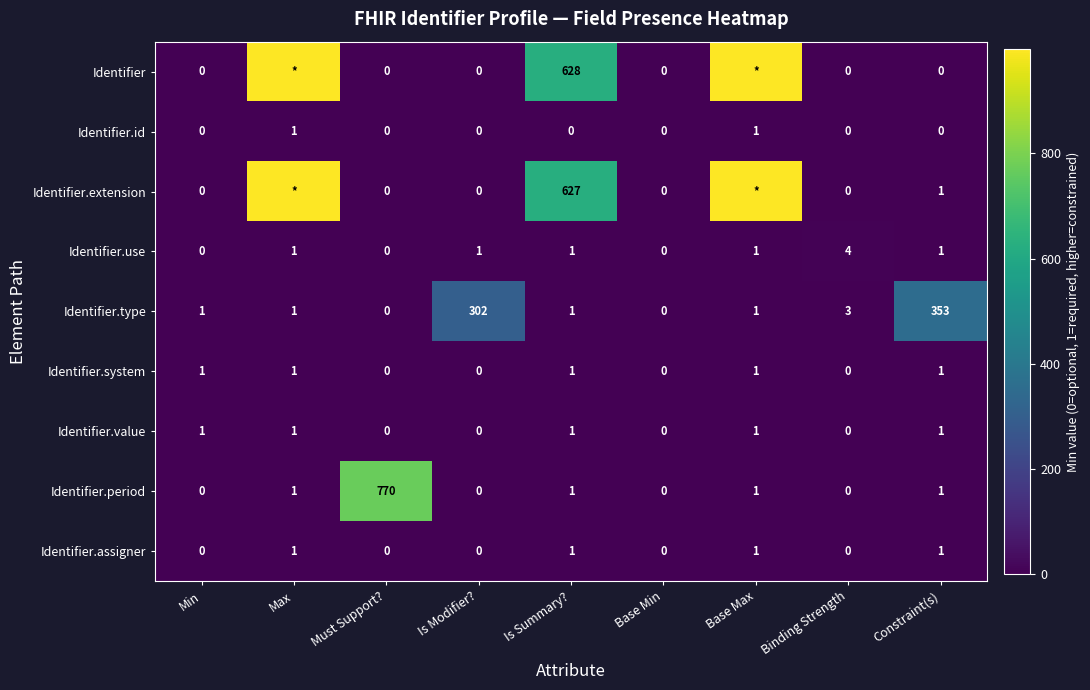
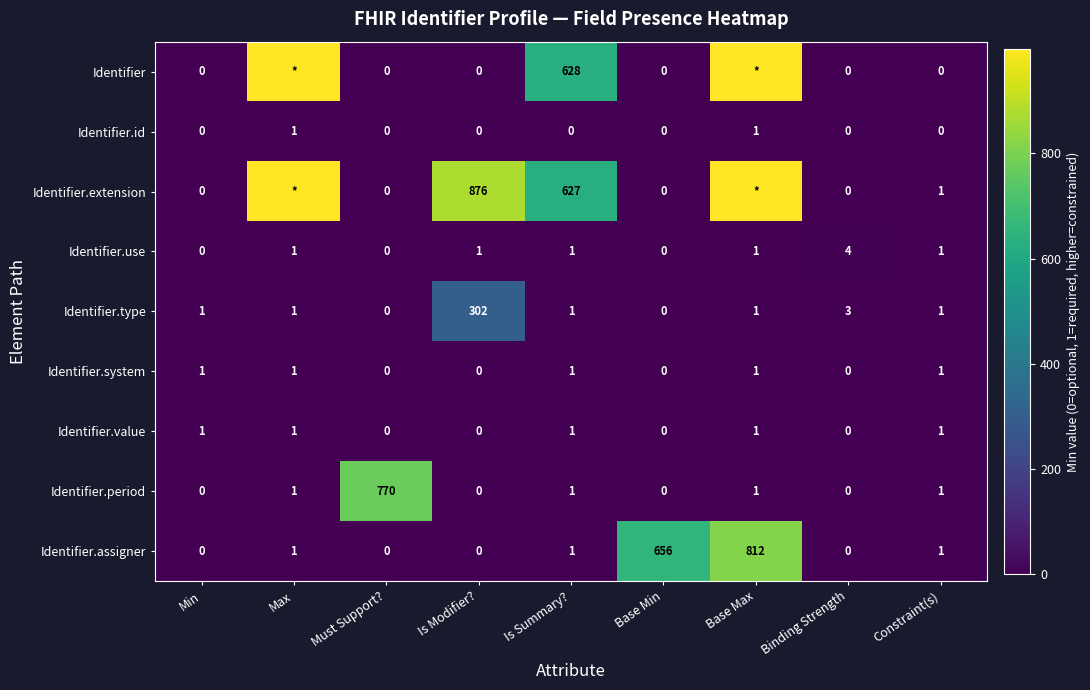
Identifier.extension, Is Modifier?: 0 -> 876
Identifier.type, Constraint(s): 353 -> 1
Identifier.assigner, Base Min: 0 -> 656
Identifier.assigner, Base Max: 1 -> 812
